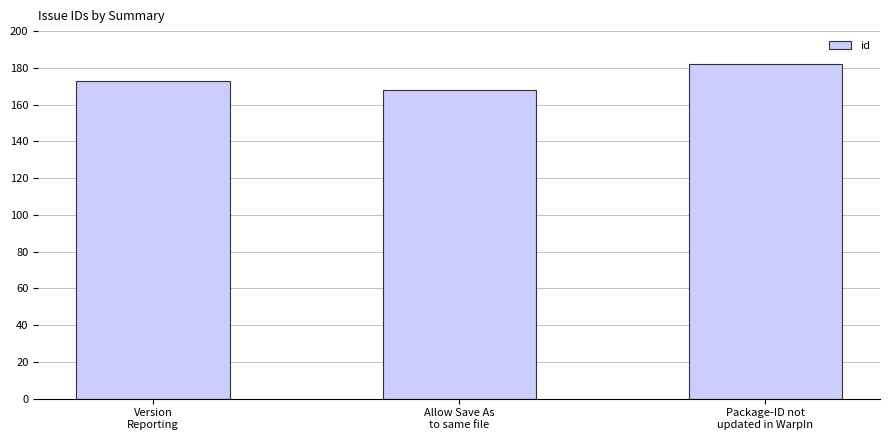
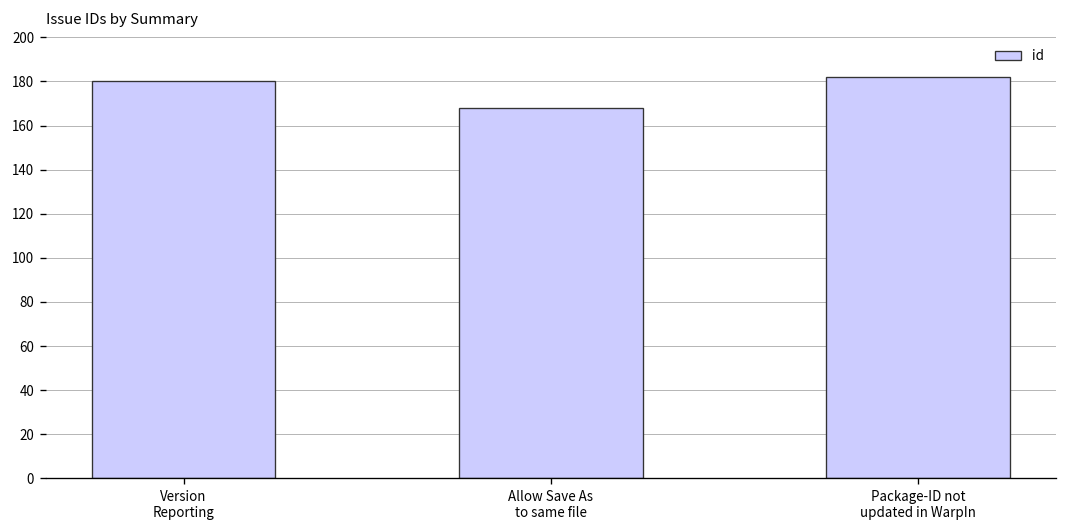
Version Reporting: 173 -> 180
